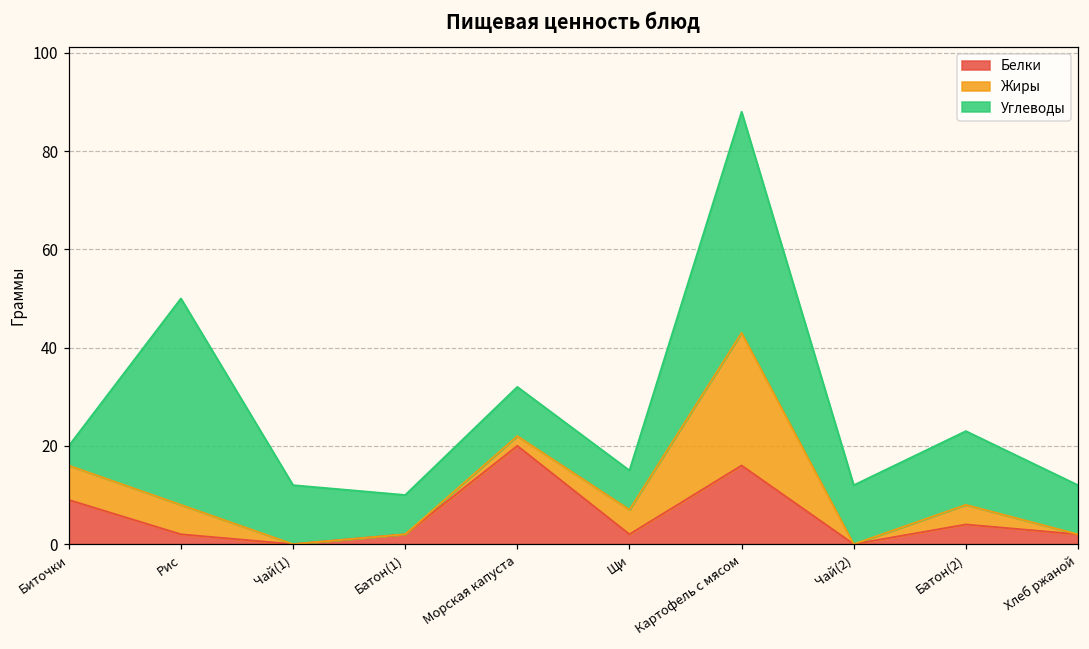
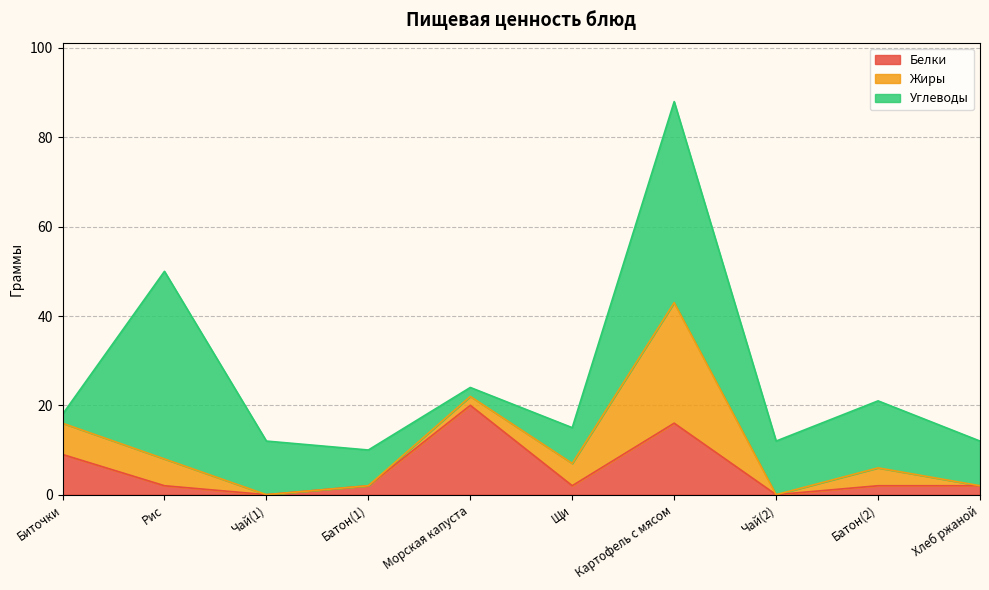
Углеводы, Биточки: 4 -> 2
Углеводы, Морская капуста: 10 -> 2
Белки, Батон(2): 4 -> 2
